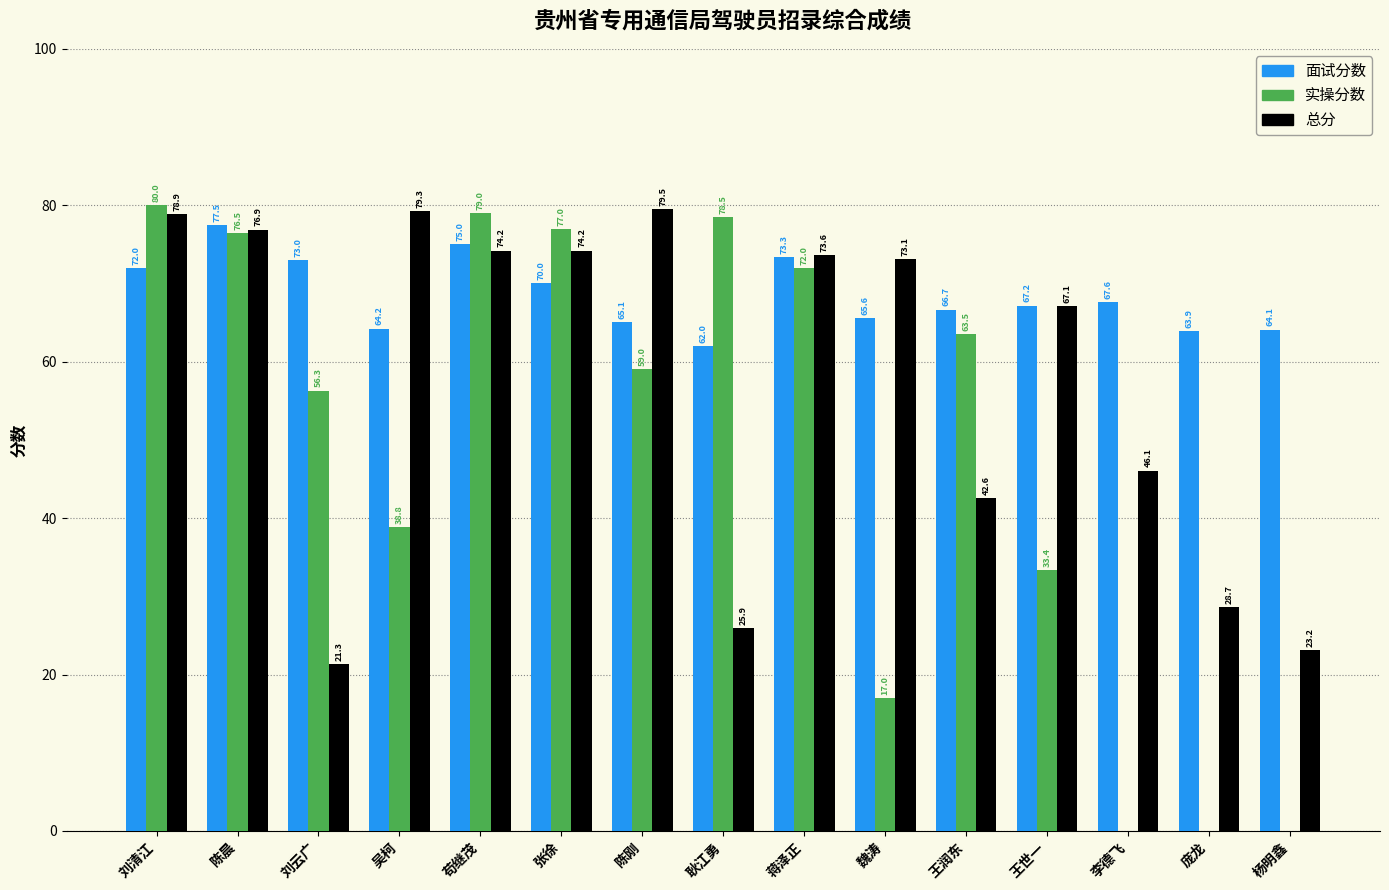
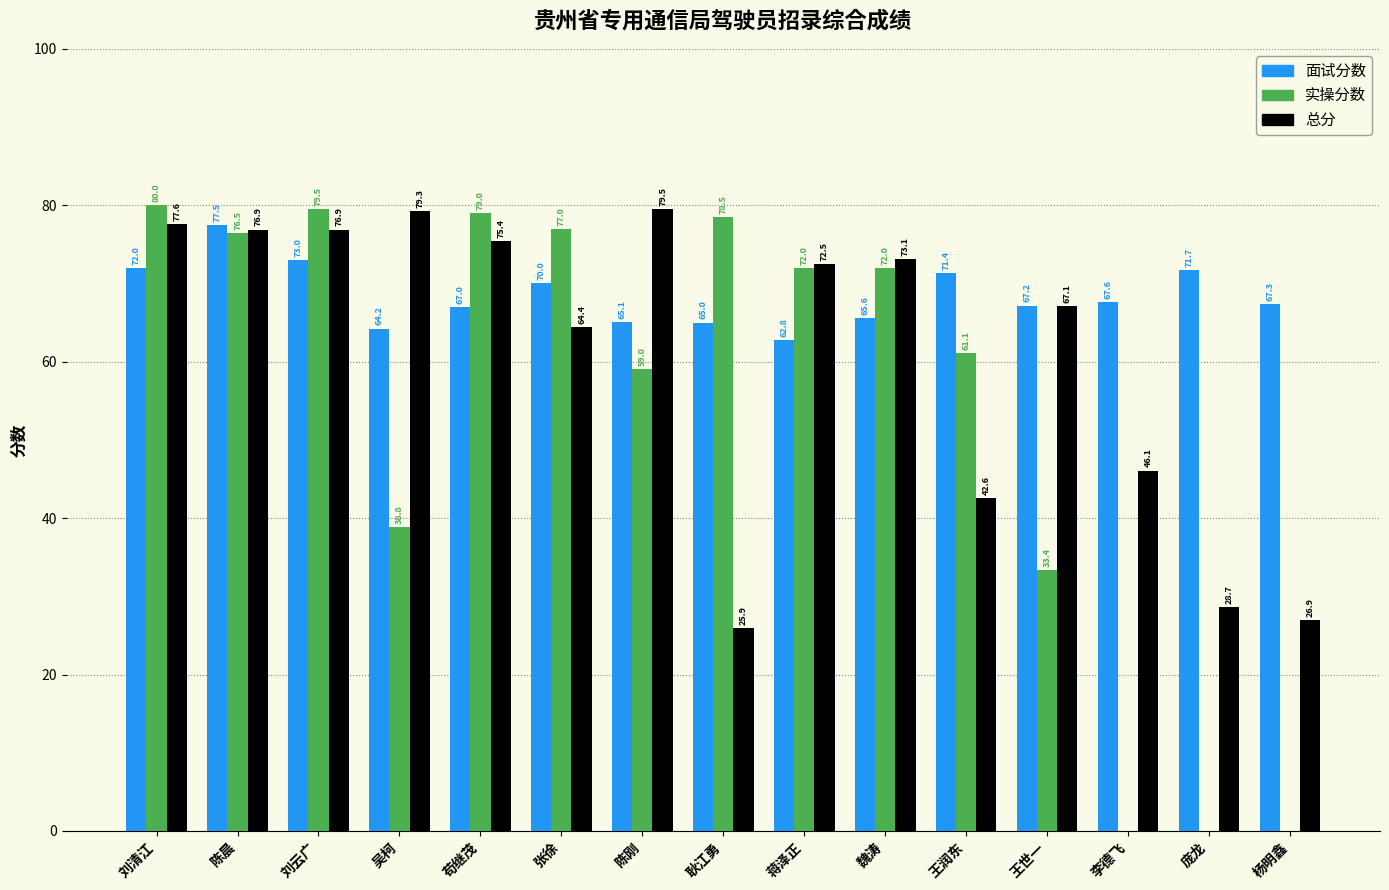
总分, 刘清江: 78.9 -> 77.6
实操分数, 刘云广: 56.3 -> 79.5
总分, 刘云广: 21.3 -> 76.9
面试分数, 苟继茂: 75.0 -> 67.0
总分, 苟继茂: 74.2 -> 75.4
总分, 张徐: 74.2 -> 64.4
面试分数, 耿江勇: 62.0 -> 65.0
面试分数, 蒋泽正: 73.3 -> 62.8
总分, 蒋泽正: 73.6 -> 72.5
实操分数, 魏涛: 17.0 -> 72.0
面试分数, 王润东: 66.7 -> 71.4
实操分数, 王润东: 63.5 -> 61.1
面试分数, 庞龙: 63.9 -> 71.7
面试分数, 杨明鑫: 64.1 -> 67.3
总分, 杨明鑫: 23.2 -> 26.9
